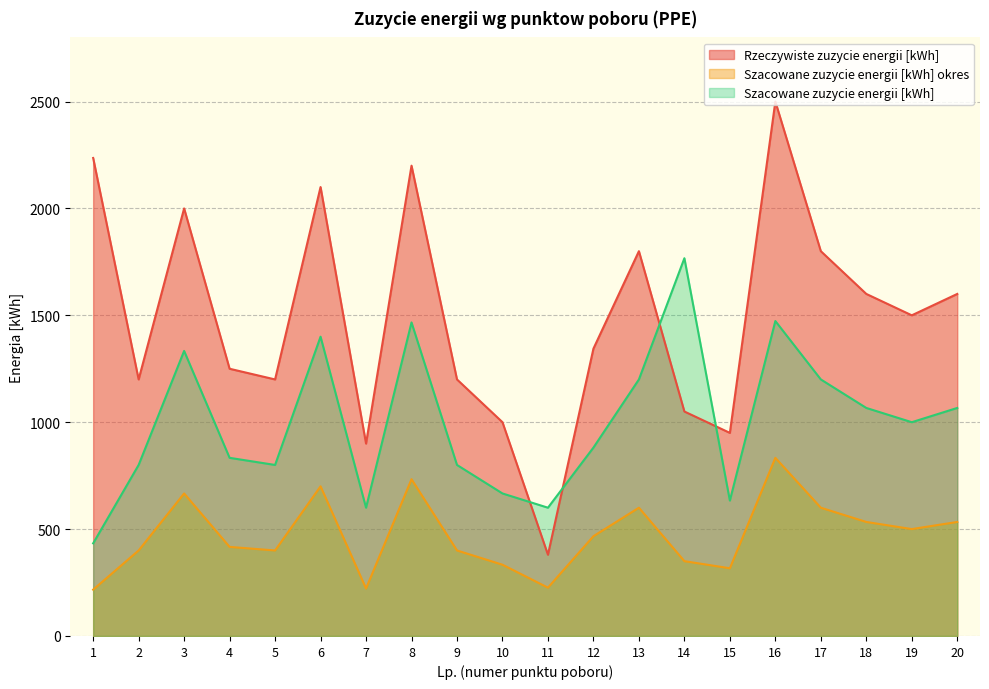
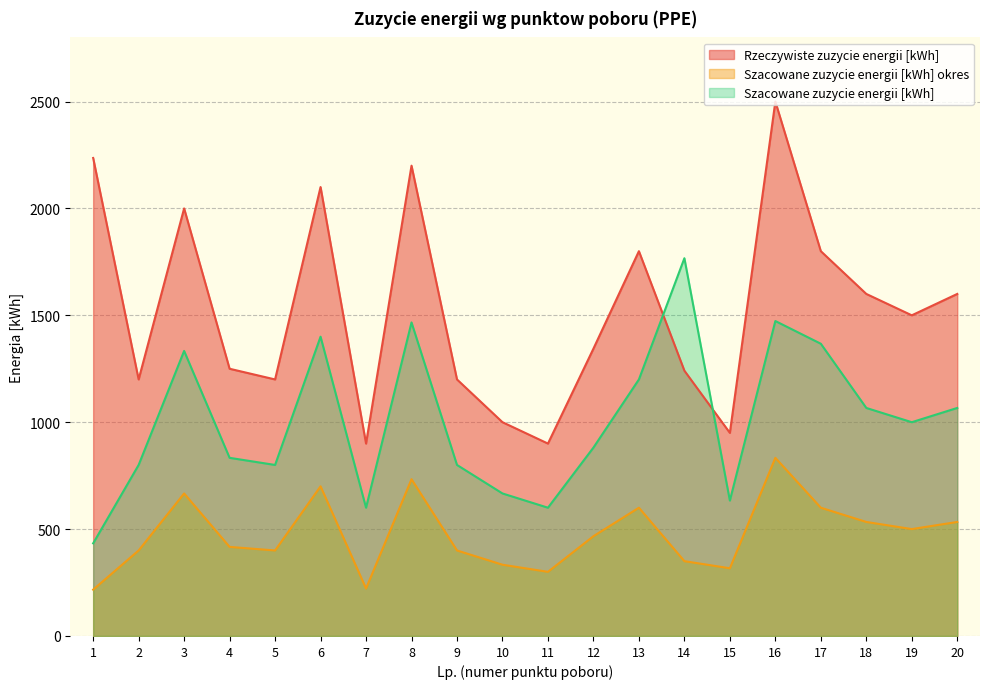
Rzeczywiste zuzycie energii [kWh], 11: 380 -> 900
Szacowane zuzycie energii [kWh] okres, 11: 230 -> 300
Rzeczywiste zuzycie energii [kWh], 14: 1050 -> 1240
Szacowane zuzycie energii [kWh], 17: 1200 -> 1370
